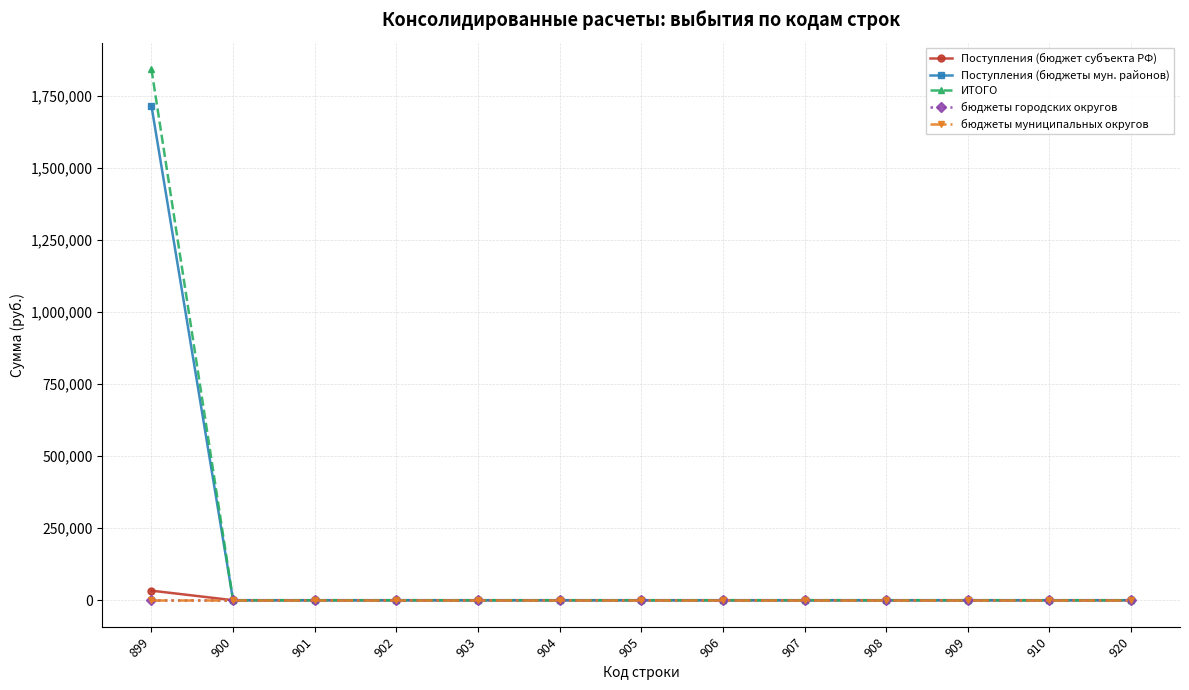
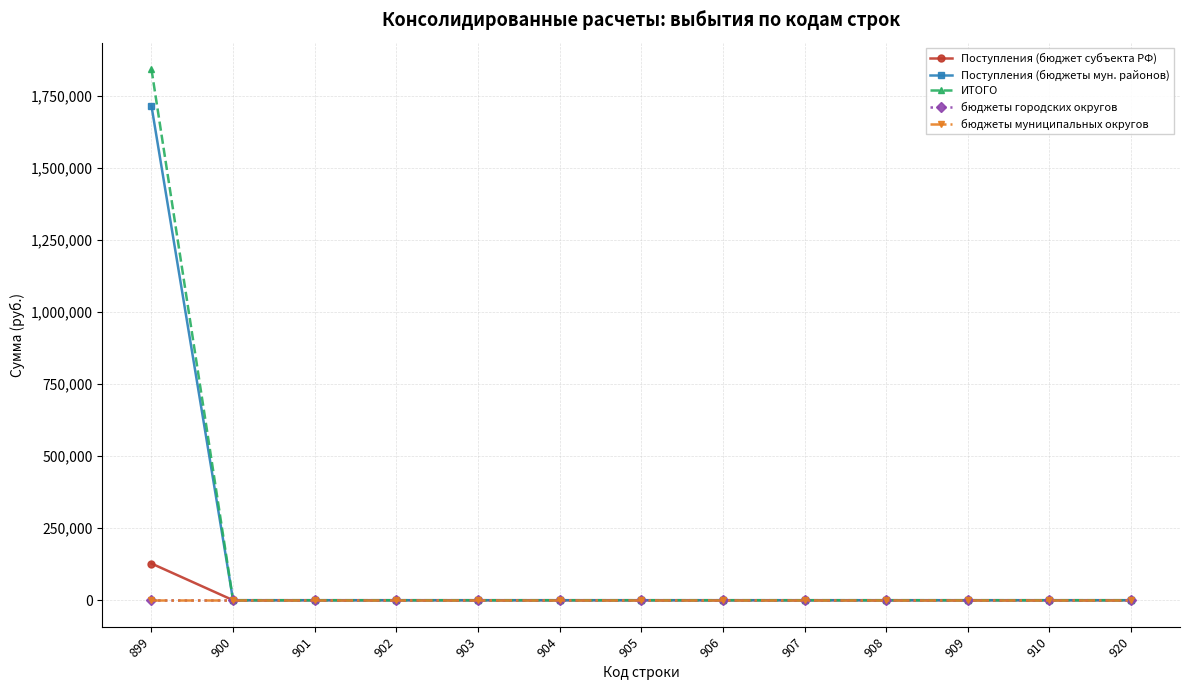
Поступления (бюджет субъекта РФ), 899: 30,000 -> 130,000
